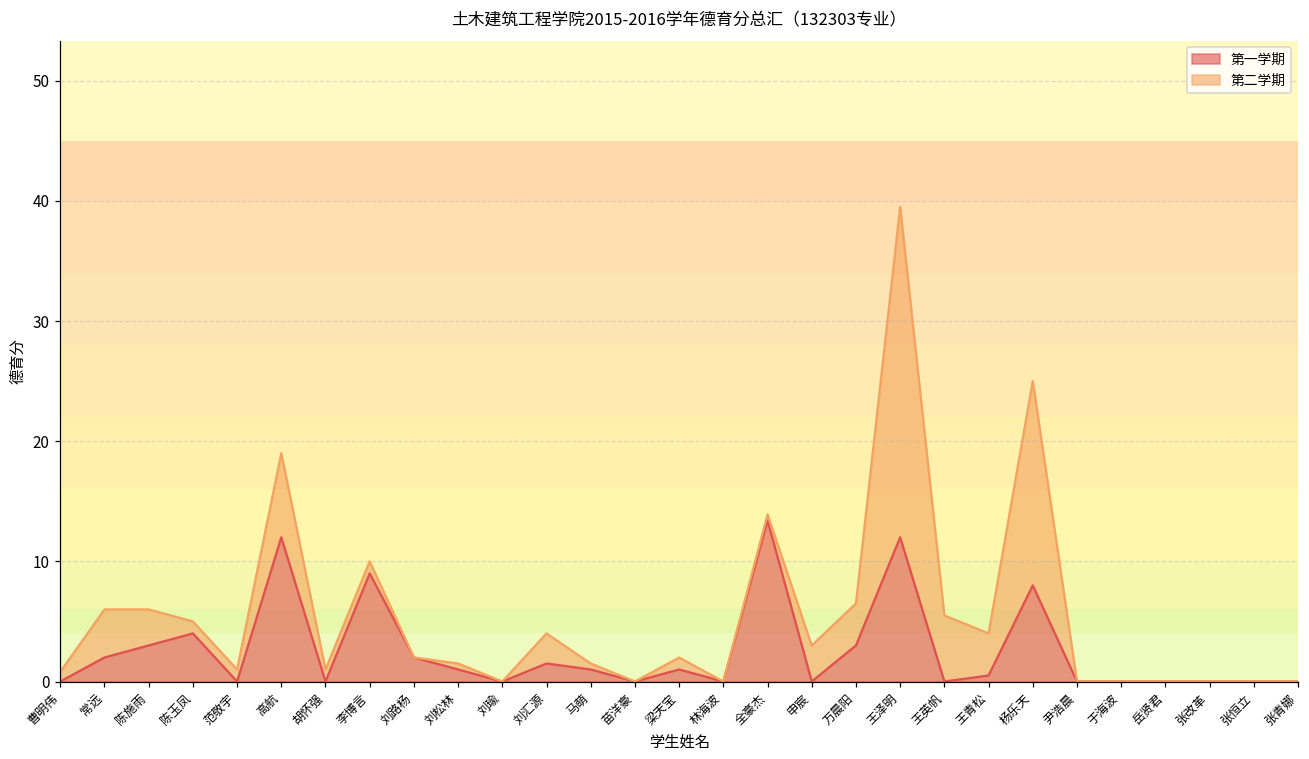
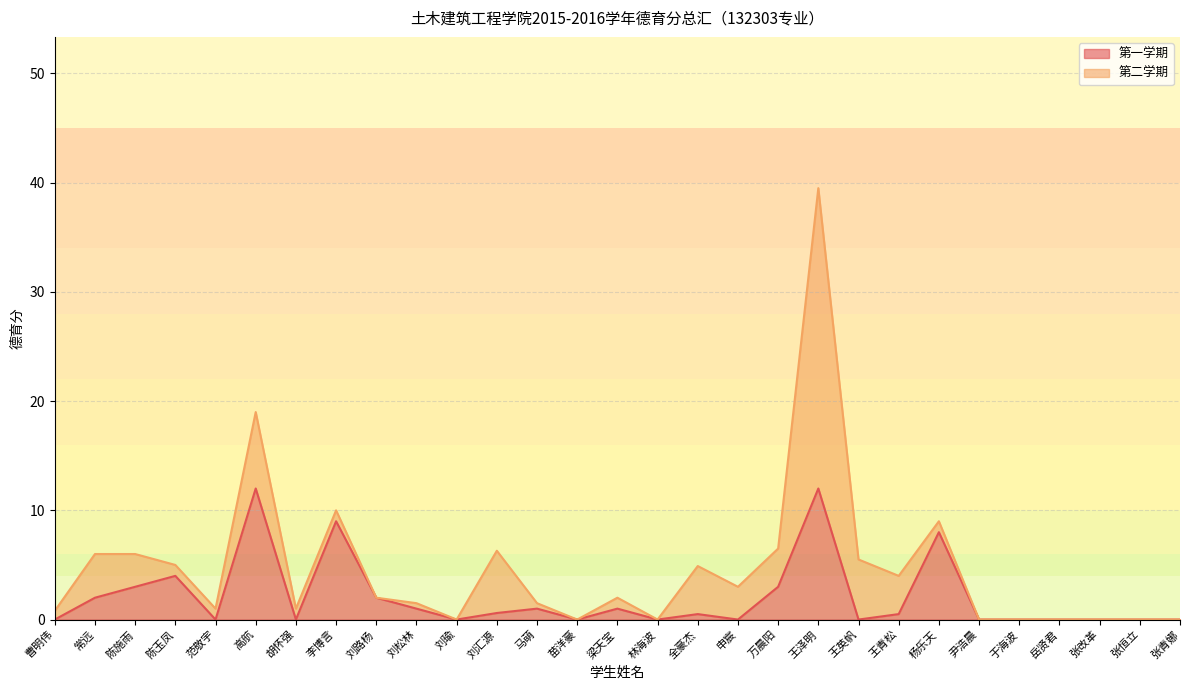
第一学期, 刘汇源: 1.5 -> 0.6
第二学期, 刘汇源: 2.5 -> 5.7
第一学期, 全豪杰: 13.4 -> 0.5
第二学期, 全豪杰: 0.5 -> 4.4
第二学期, 杨乐天: 17 -> 1
